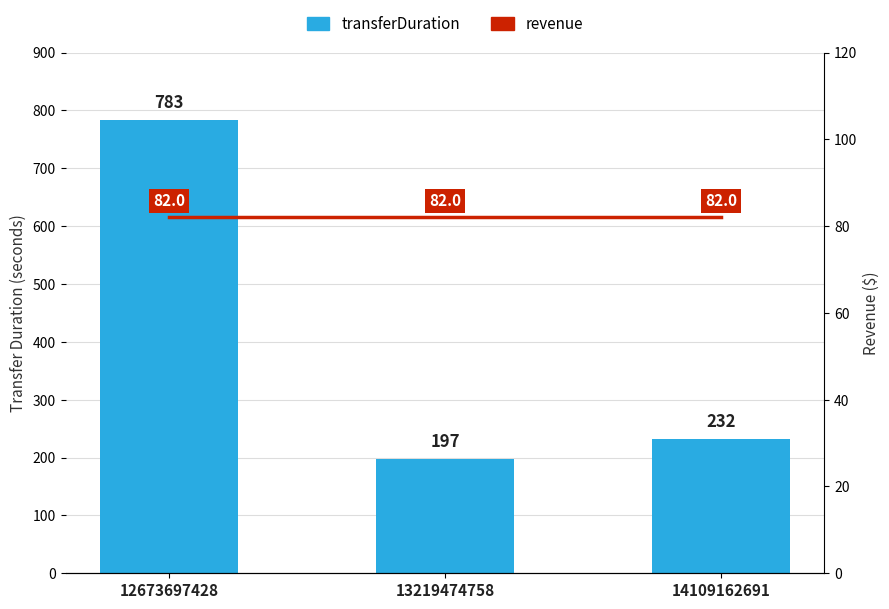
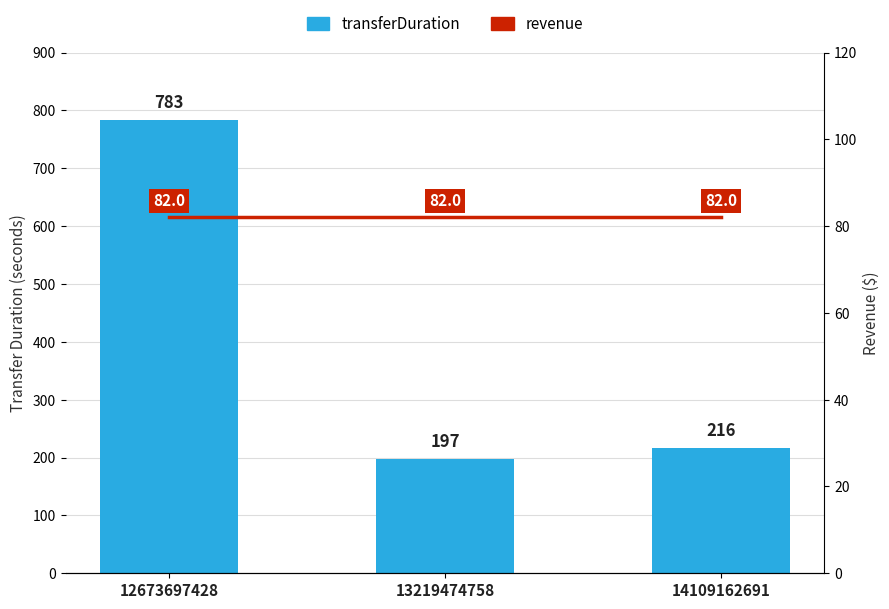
transferDuration, 14109162691: 232 -> 216
